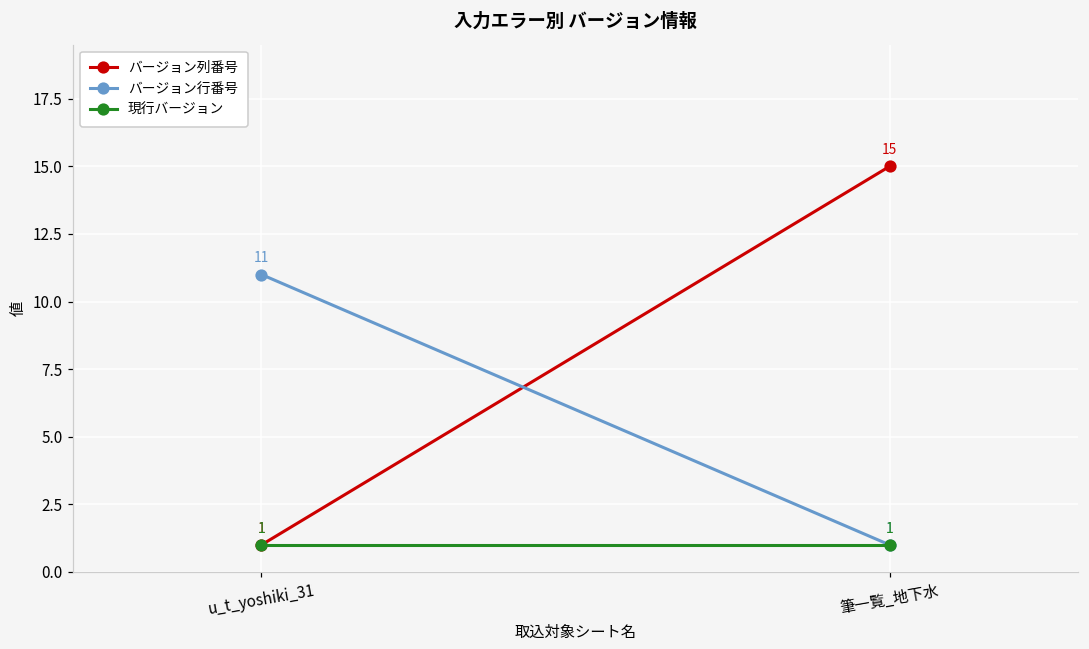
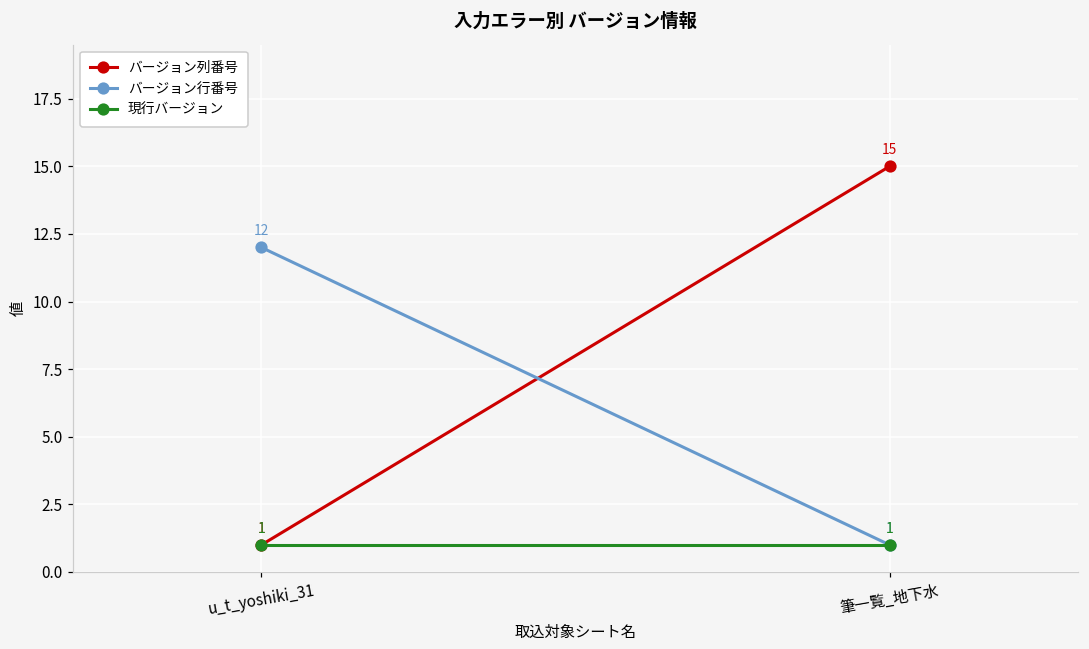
バージョン行番号, u_t_yoshiki_31: 11 -> 12
